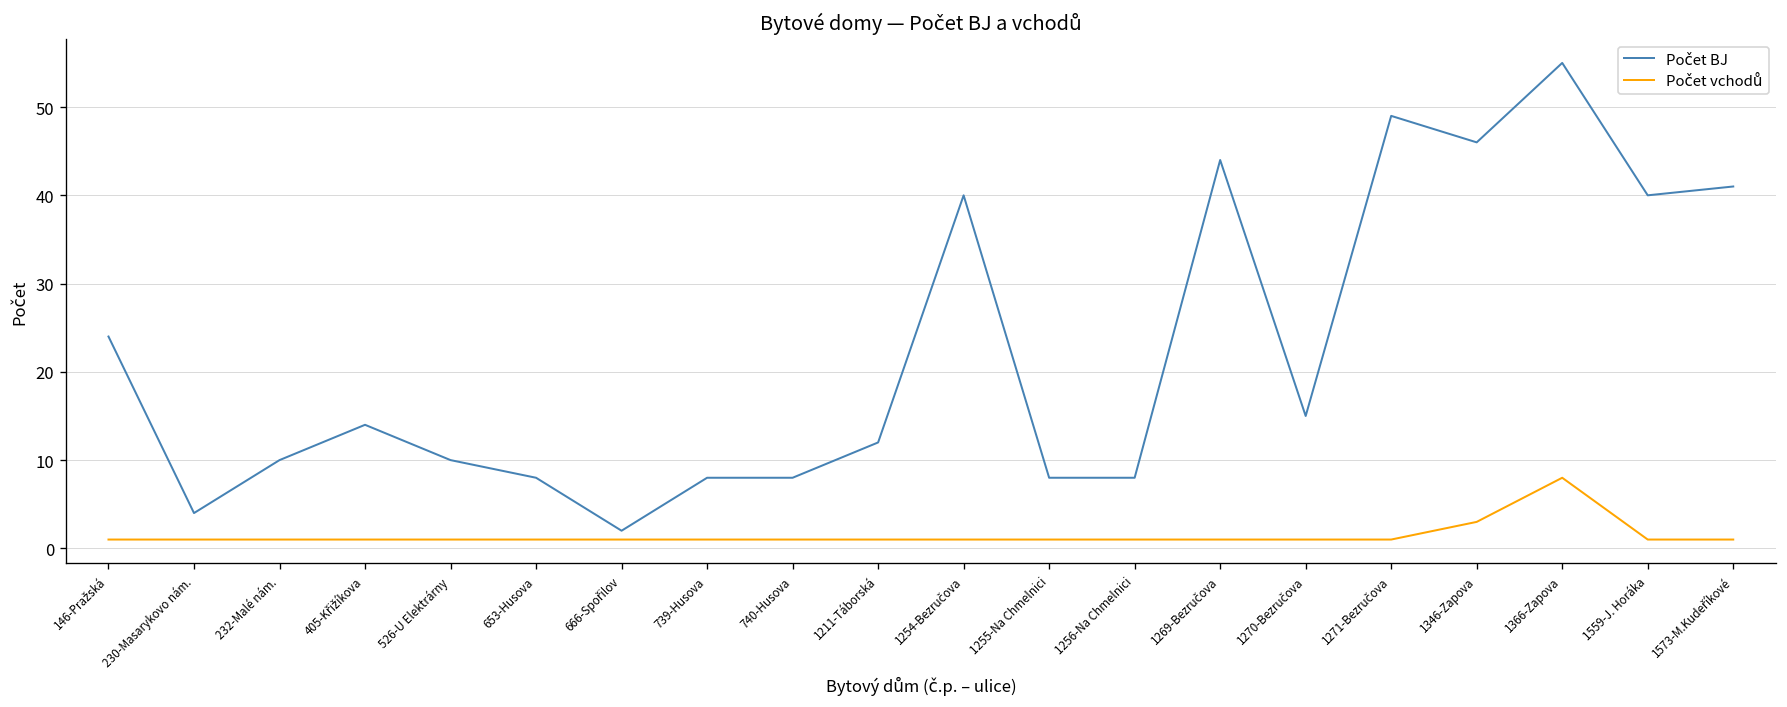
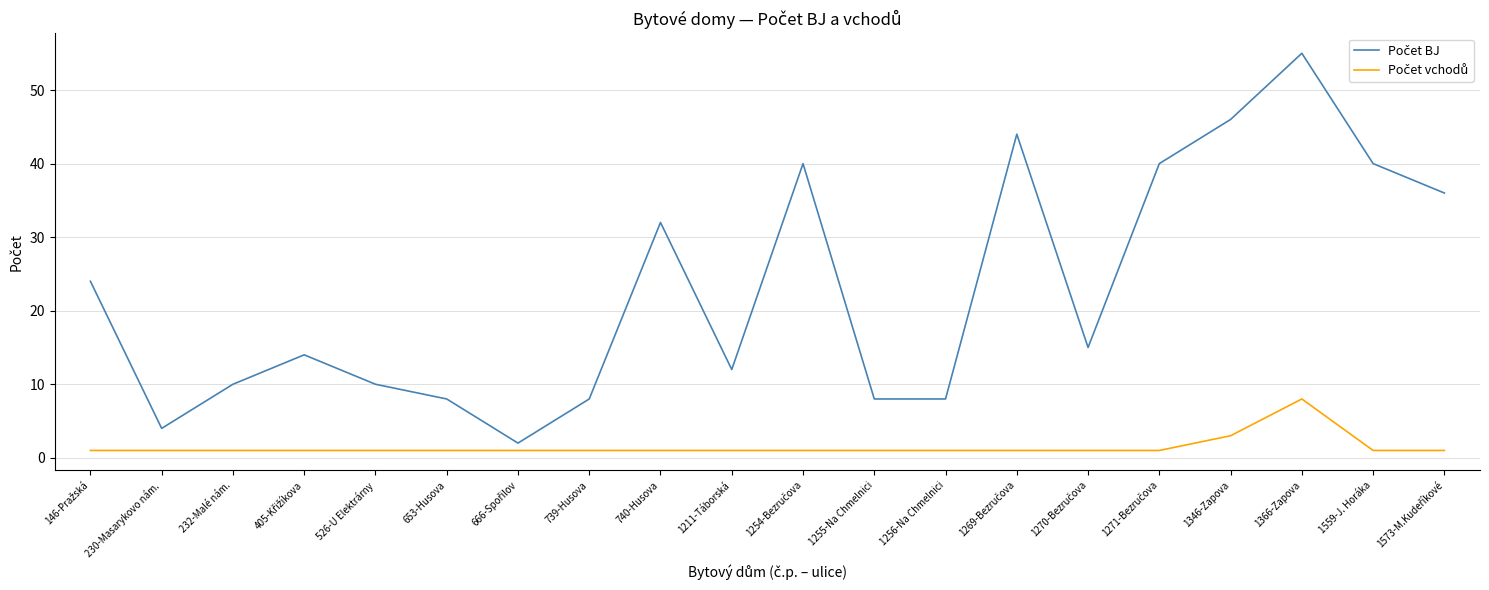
Počet BJ, 740-Husova: 8 -> 32
Počet BJ, 1271-Bezručova: 49 -> 40
Počet BJ, 1573-M.Kudeříkové: 41 -> 36
